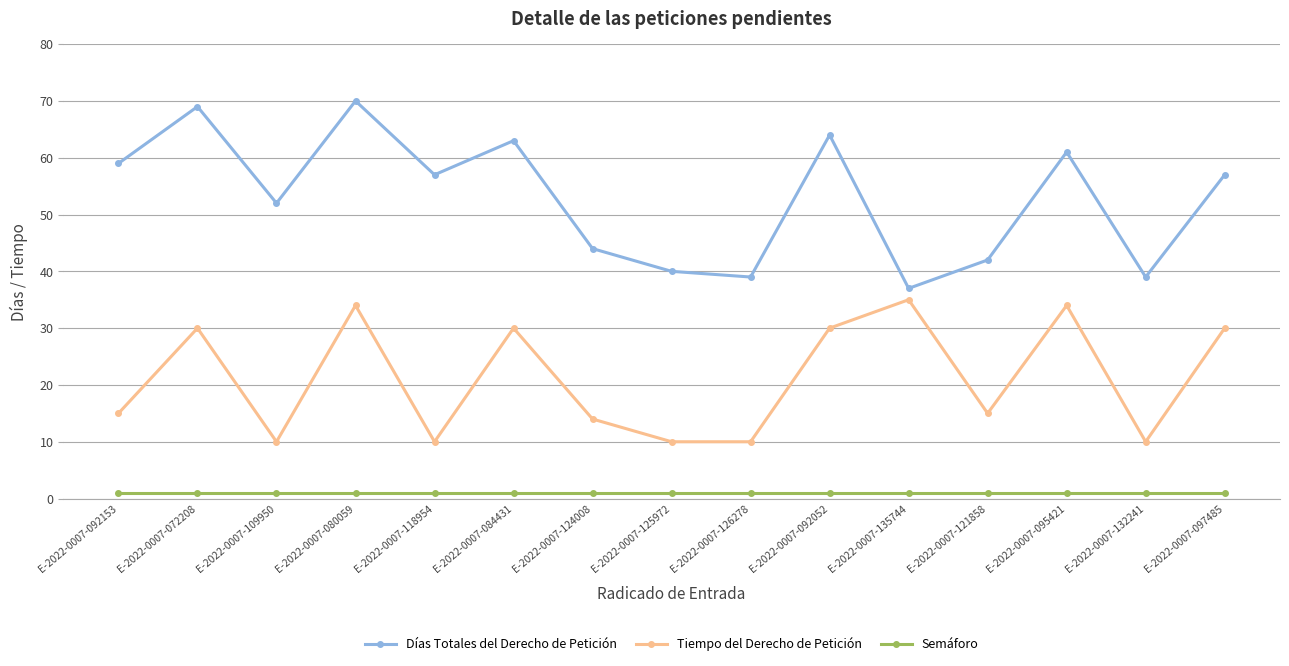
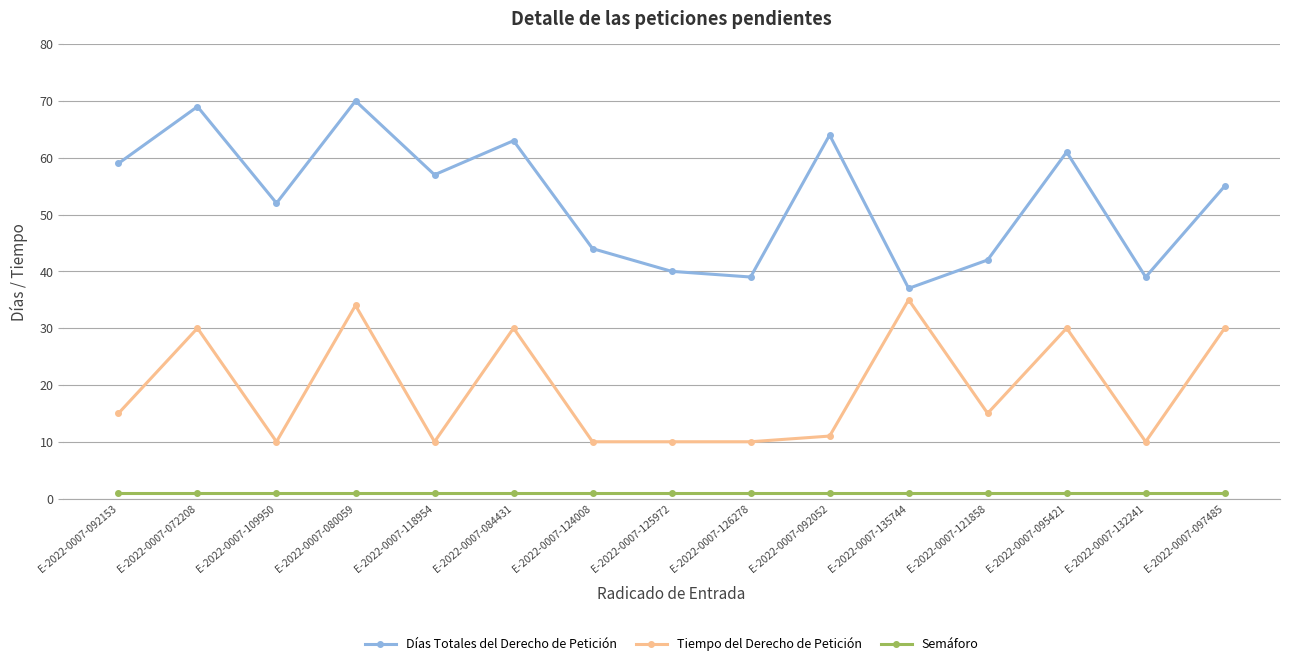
Tiempo del Derecho de Petición, E-2022-0007-124008: 14 -> 10
Tiempo del Derecho de Petición, E-2022-0007-092052: 30 -> 11
Tiempo del Derecho de Petición, E-2022-0007-095421: 34 -> 30
Días Totales del Derecho de Petición, E-2022-0007-097485: 57 -> 55
